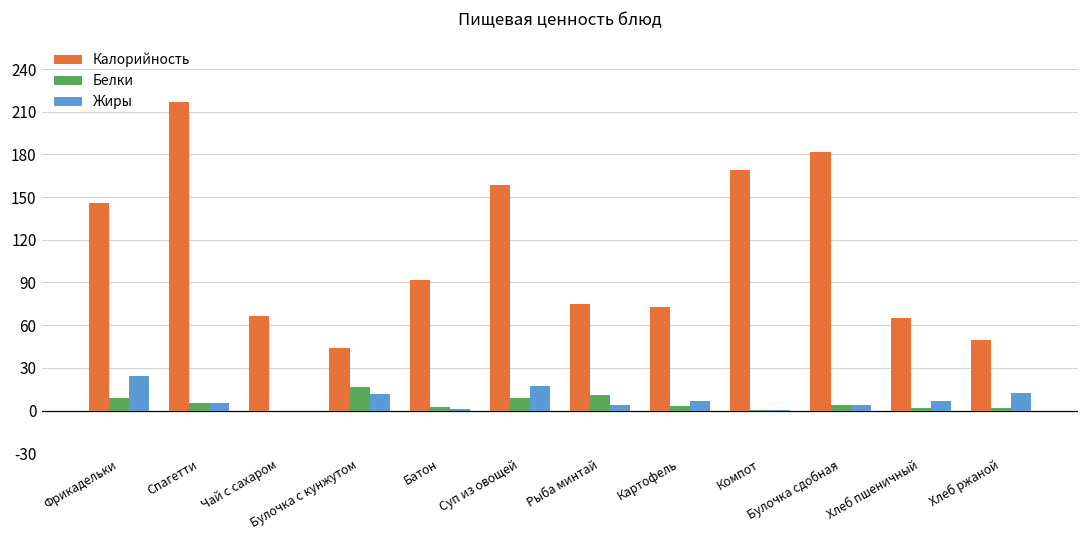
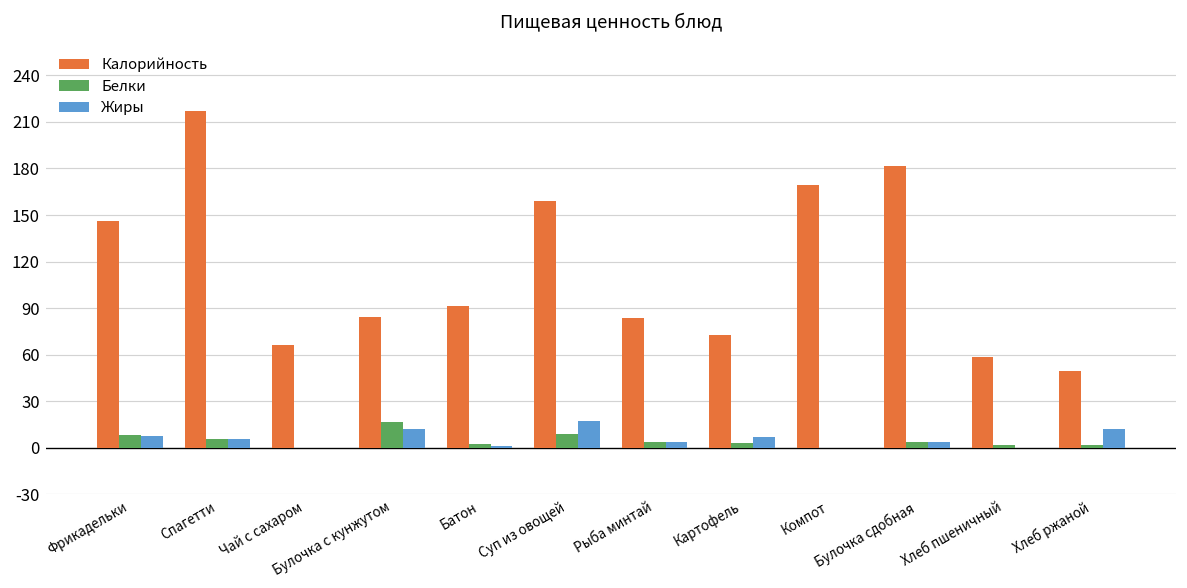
Жиры, Фрикадельки: 24 -> 8
Калорийность, Булочка с кунжутом: 44 -> 85
Калорийность, Рыба минтай: 75 -> 84
Белки, Рыба минтай: 11 -> 4
Калорийность, Хлеб пшеничный: 65 -> 59
Жиры, Хлеб пшеничный: 7 -> 0
